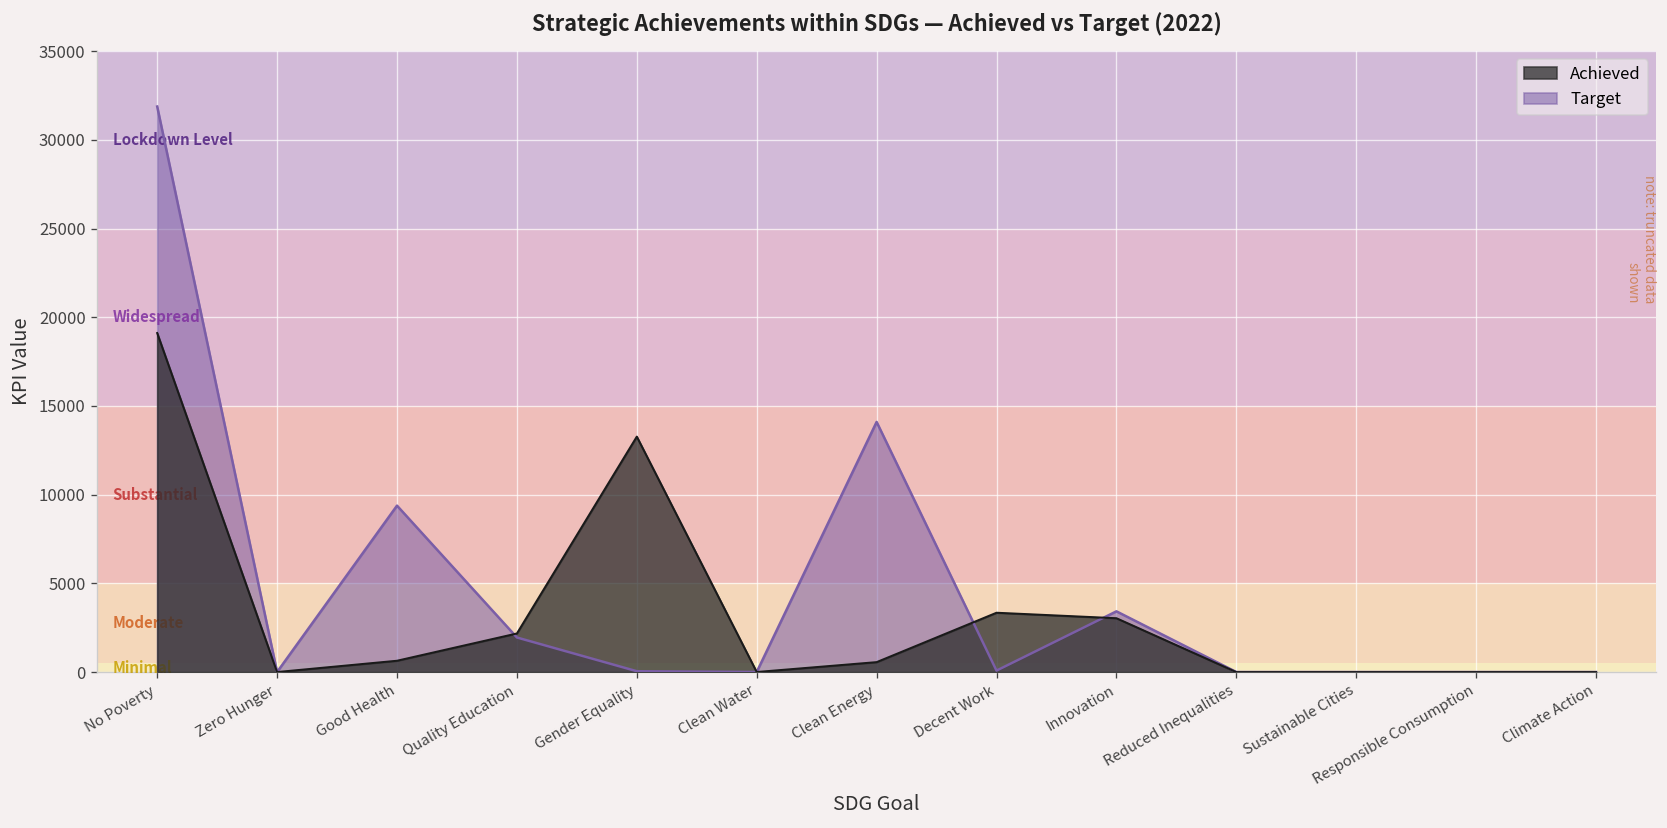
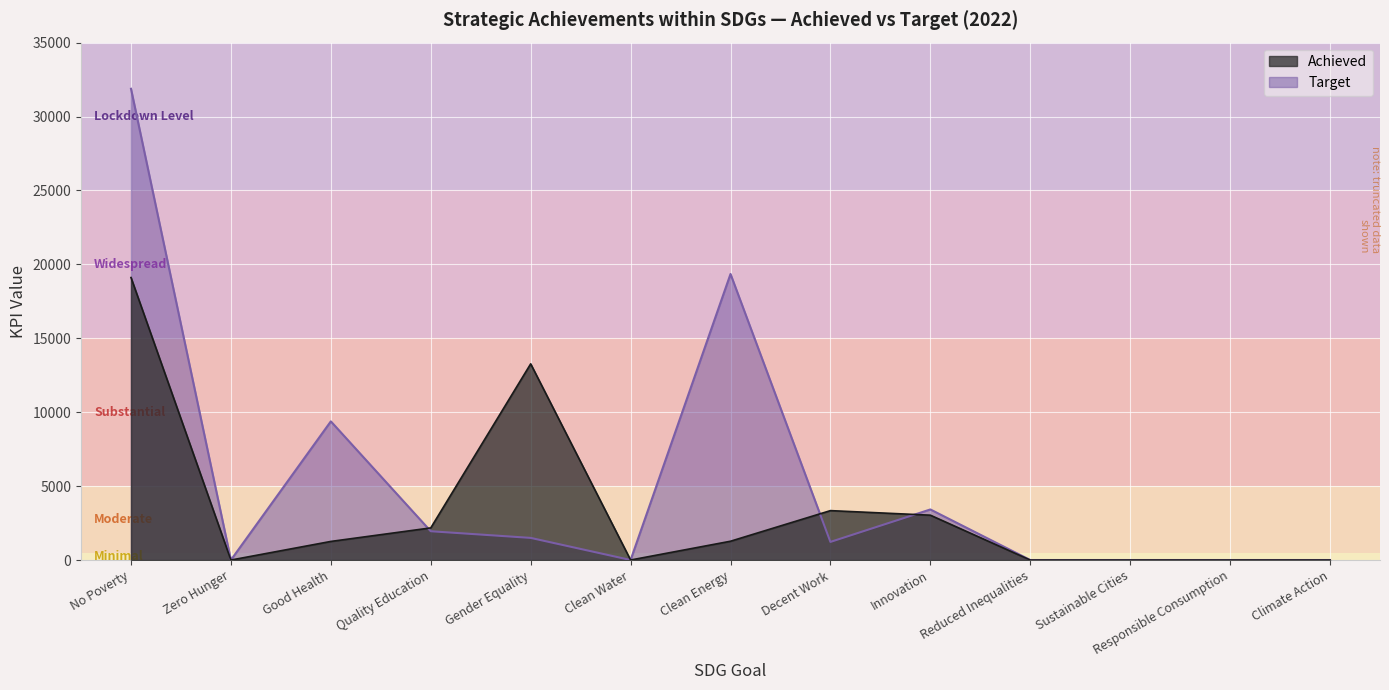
Achieved, Good Health: 600 -> 1300
Target, Gender Equality: 100 -> 1500
Target, Clean Energy: 14100 -> 19400
Achieved, Clean Energy: 600 -> 1300
Target, Decent Work: 100 -> 1200
